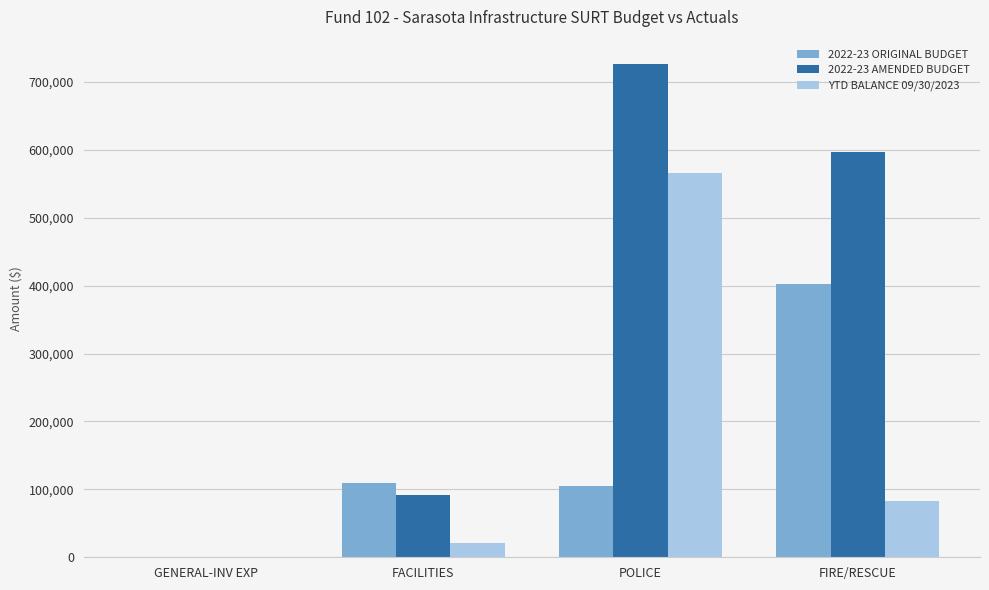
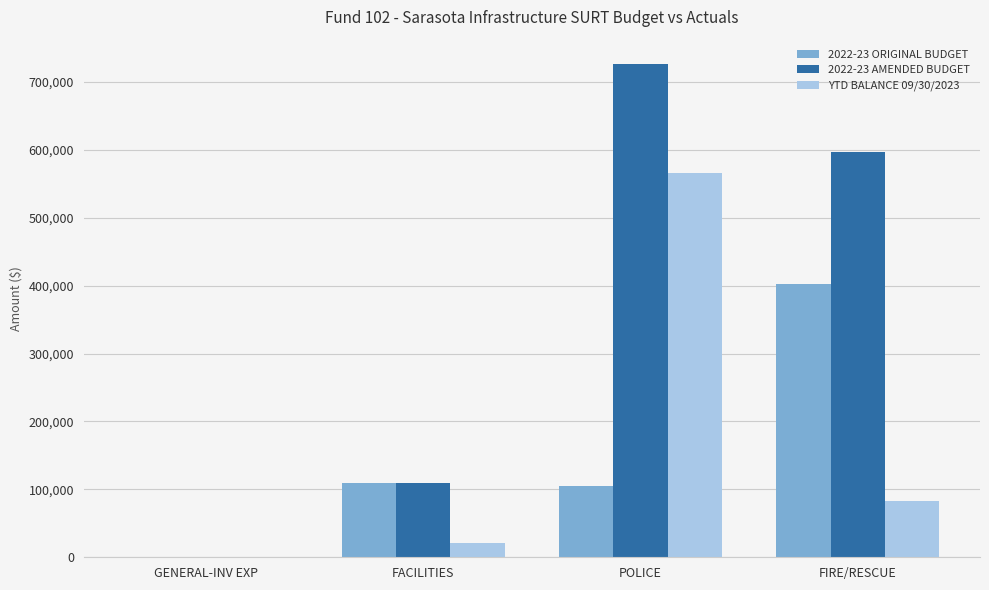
2022-23 AMENDED BUDGET, FACILITIES: 90,000 -> 110,000
